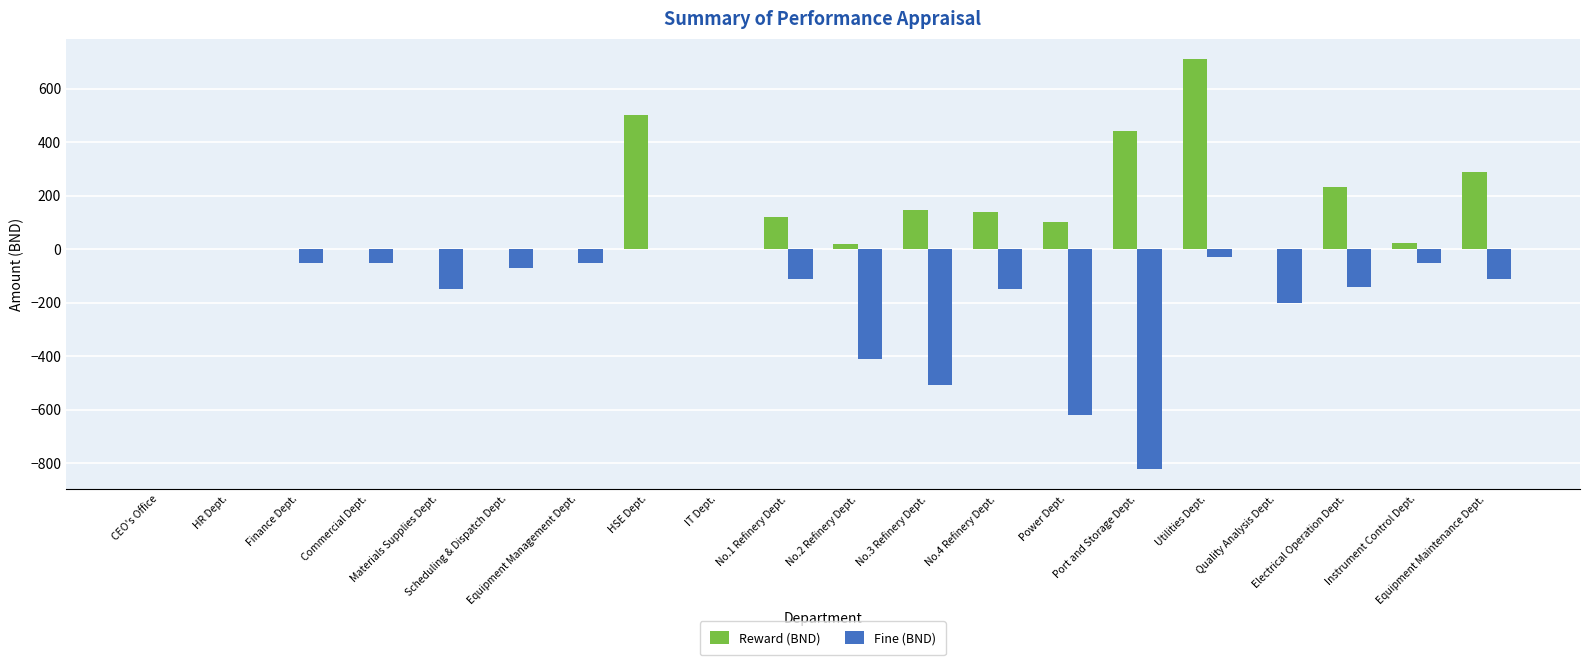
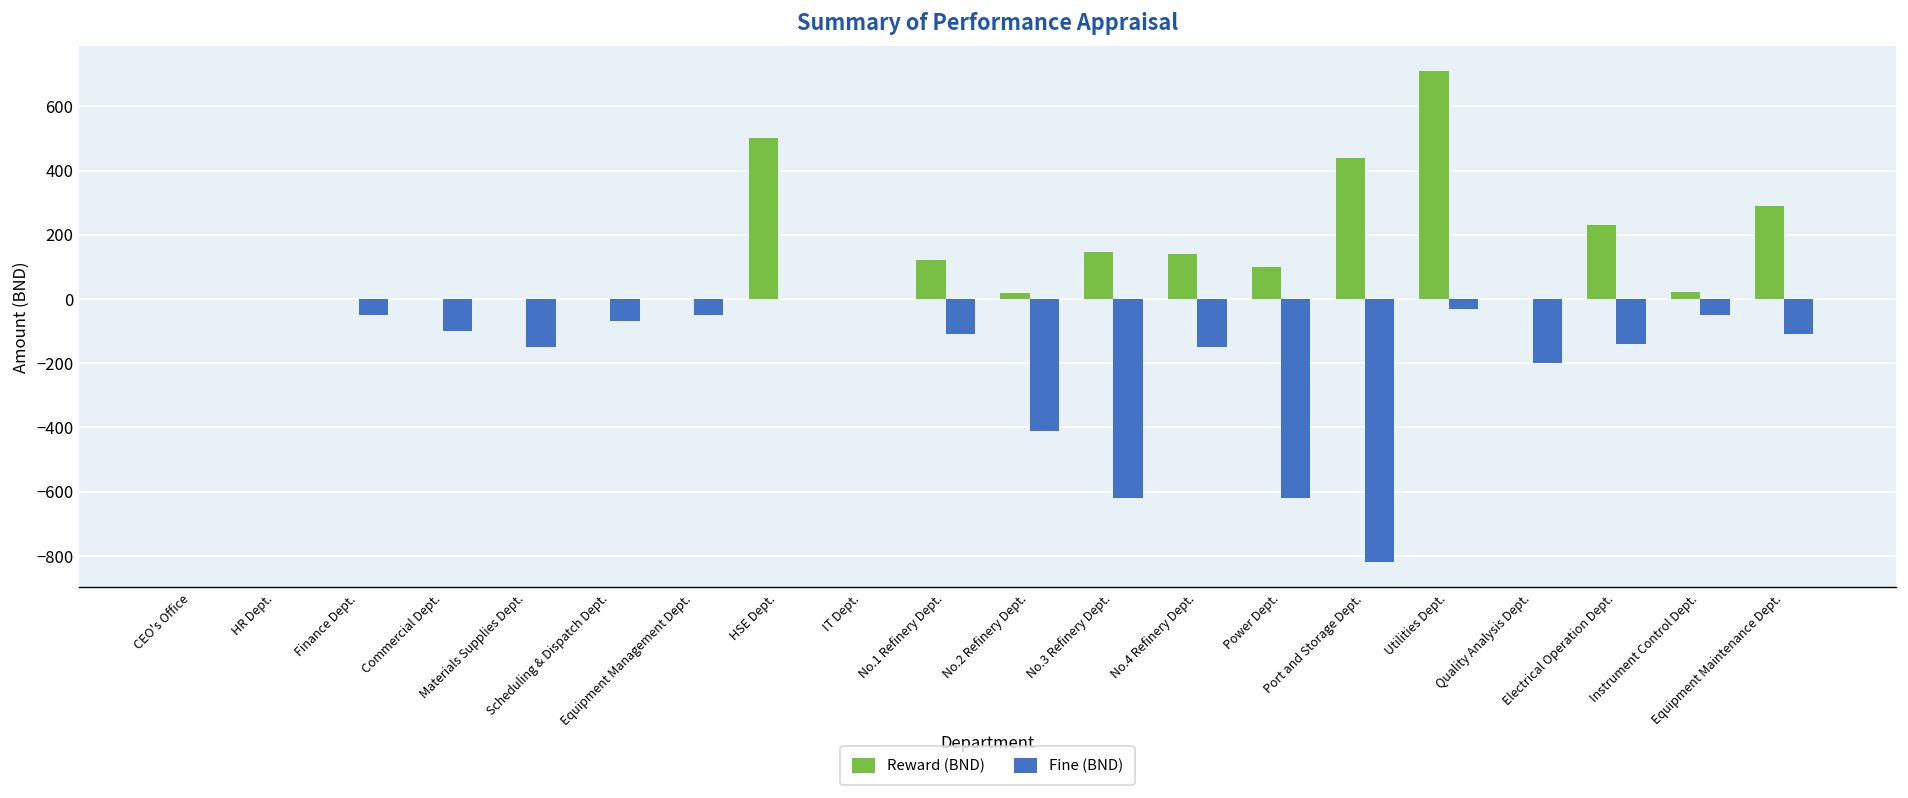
Fine (BND), Commercial Dept.: -50 -> -100
Fine (BND), No.3 Refinery Dept.: -510 -> -620
